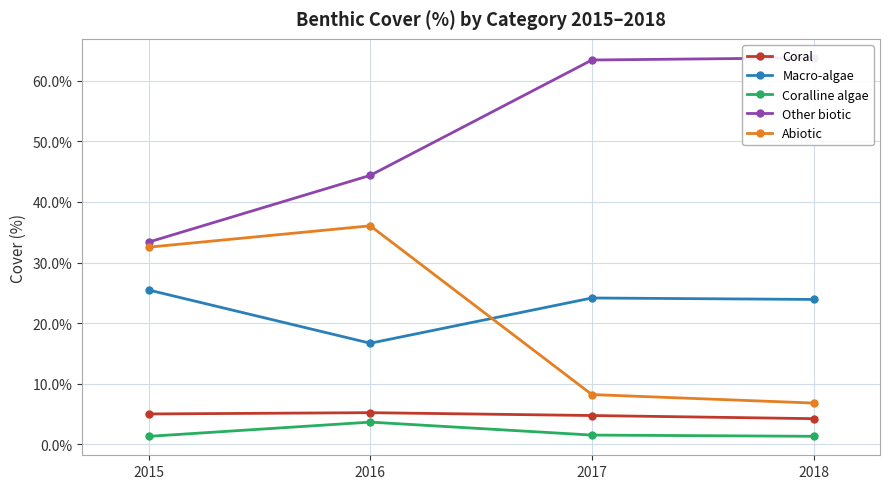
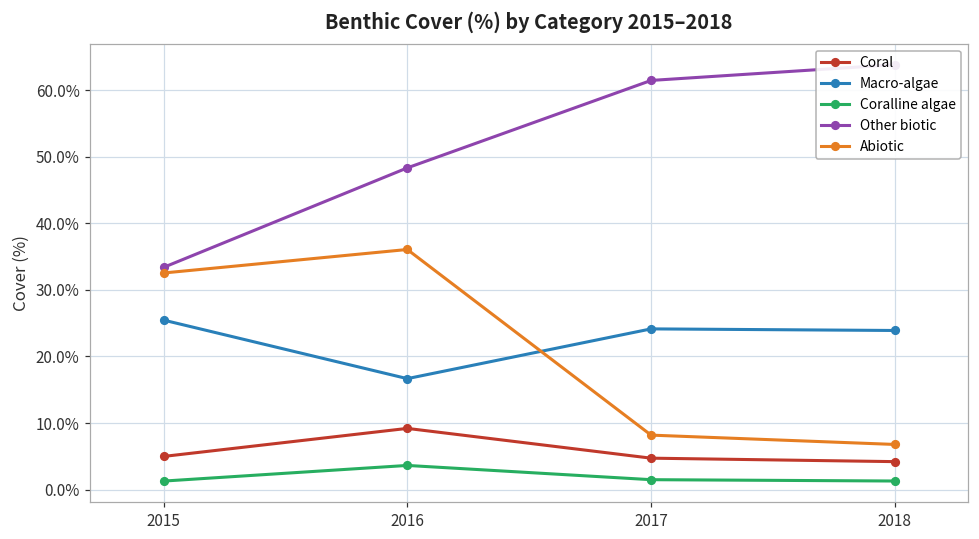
Coral, 2016: 5% -> 9%
Other biotic, 2016: 44% -> 48%
Other biotic, 2017: 63% -> 61%
